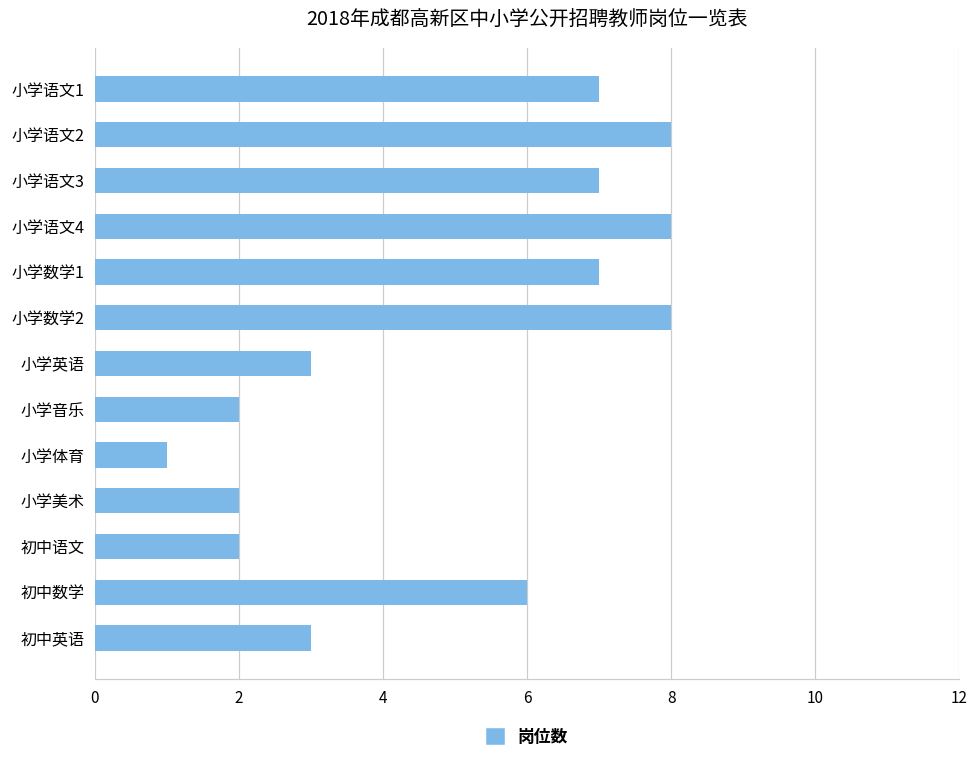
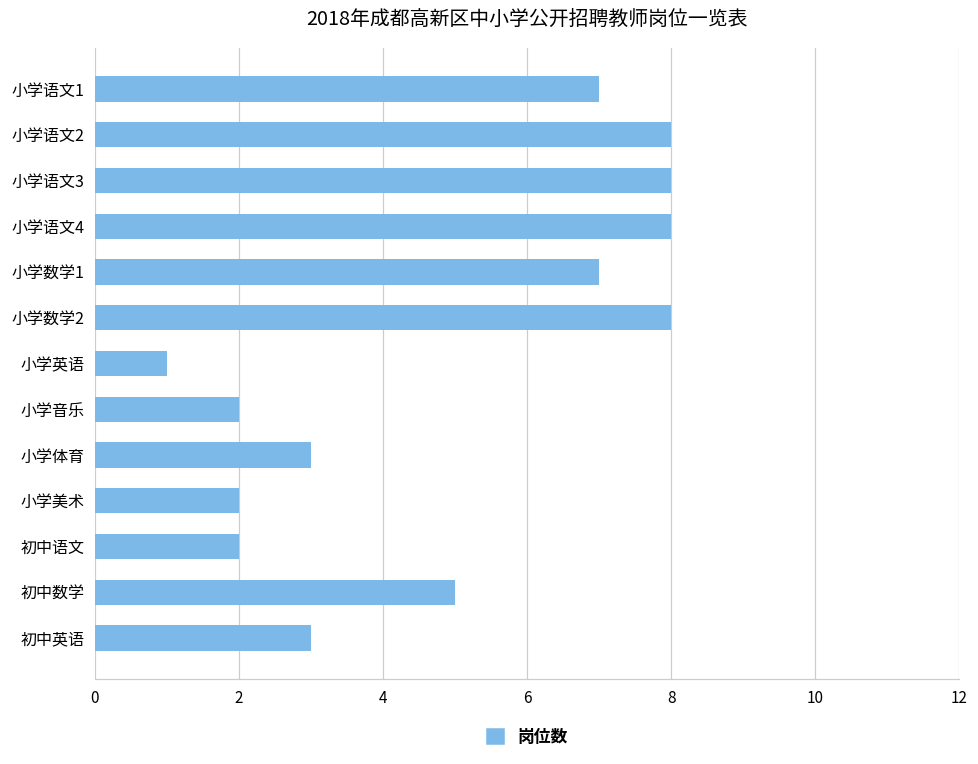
小学语文3: 7 -> 8
小学英语: 3 -> 1
小学体育: 1 -> 3
初中数学: 6 -> 5
